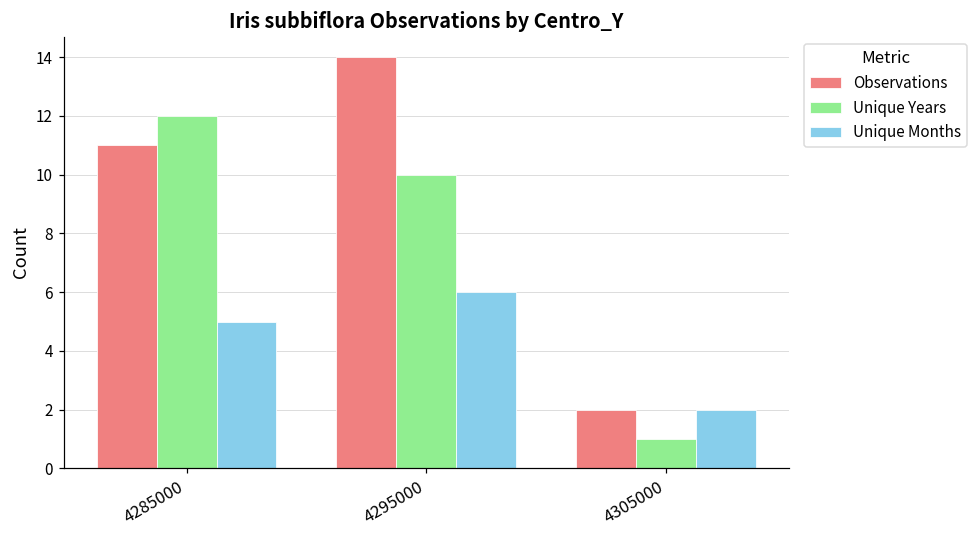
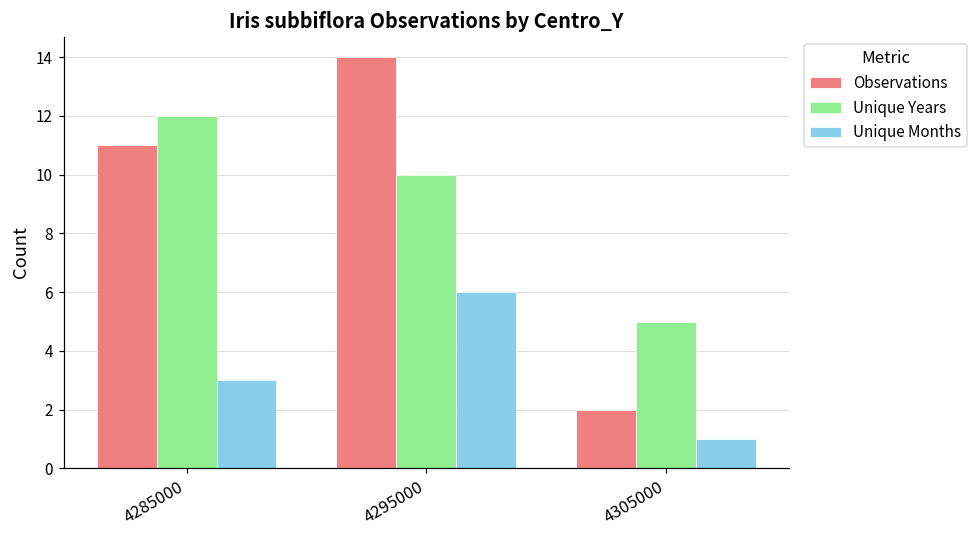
Unique Months, 4285000: 5 -> 3
Unique Years, 4305000: 1 -> 5
Unique Months, 4305000: 2 -> 1
